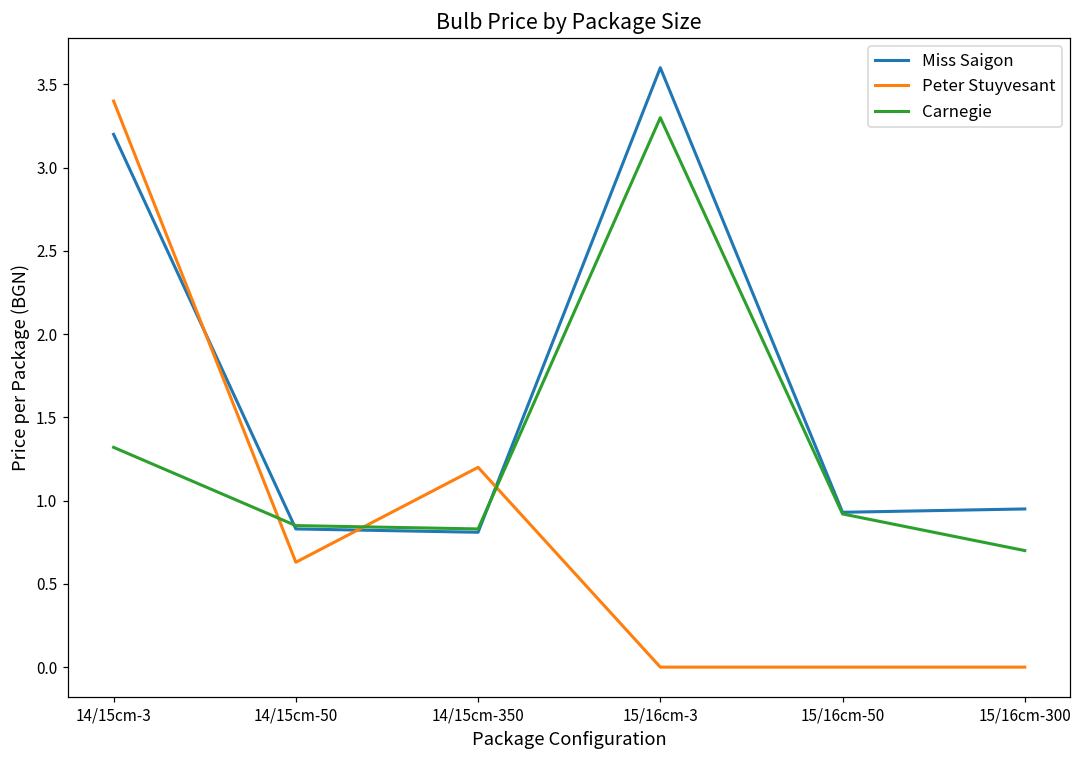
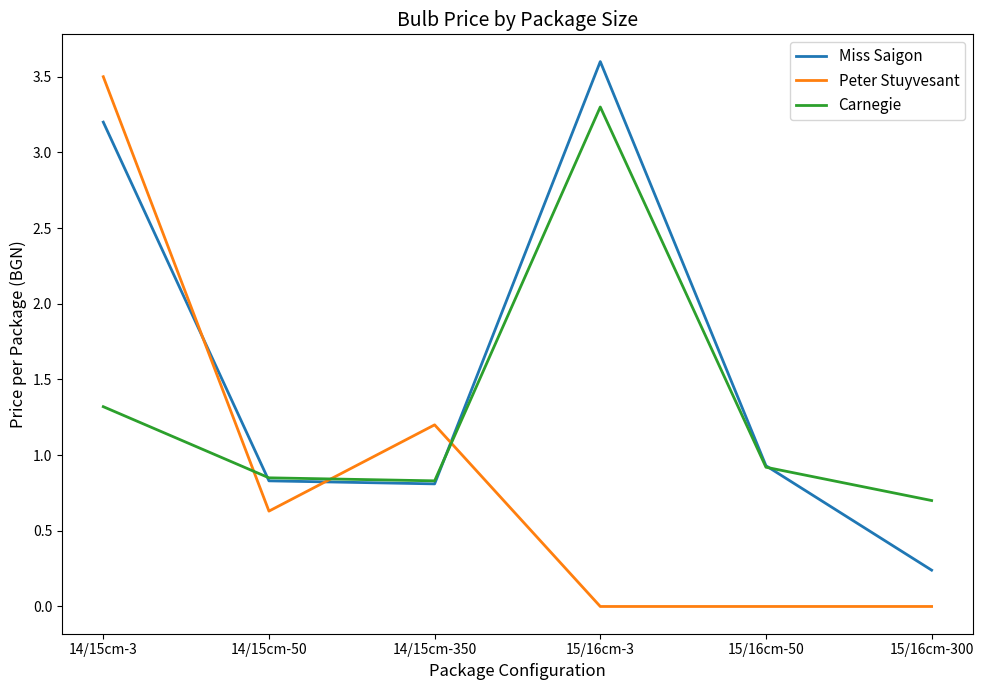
Peter Stuyvesant, 14/15cm-3: 3.4 -> 3.5
Miss Saigon, 15/16cm-300: 0.95 -> 0.24
